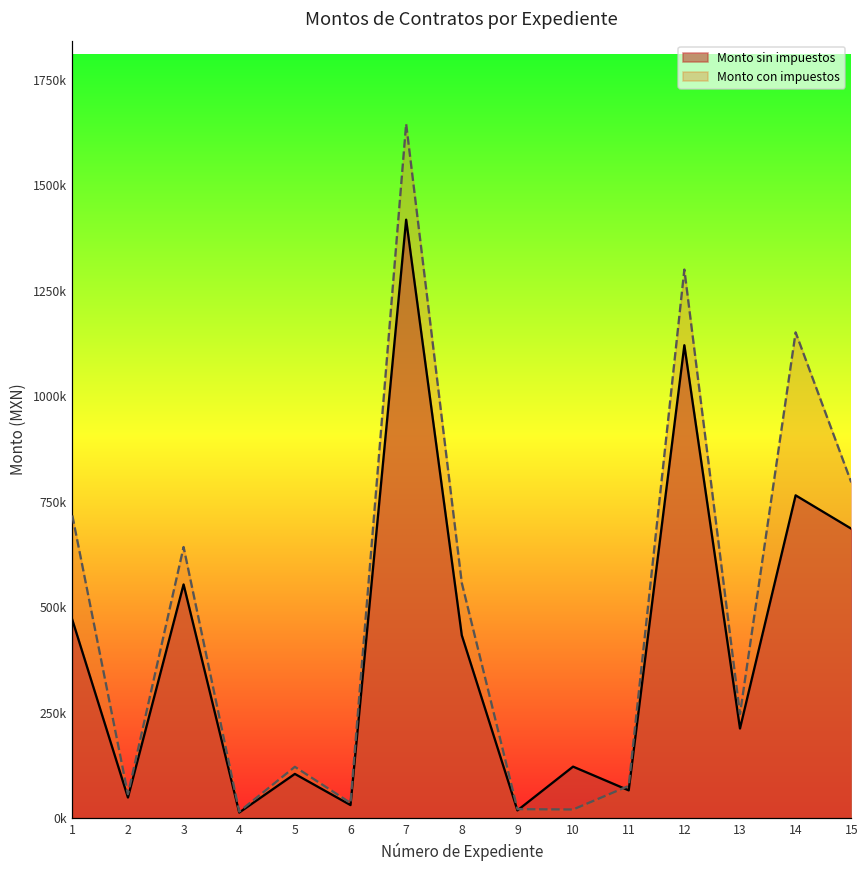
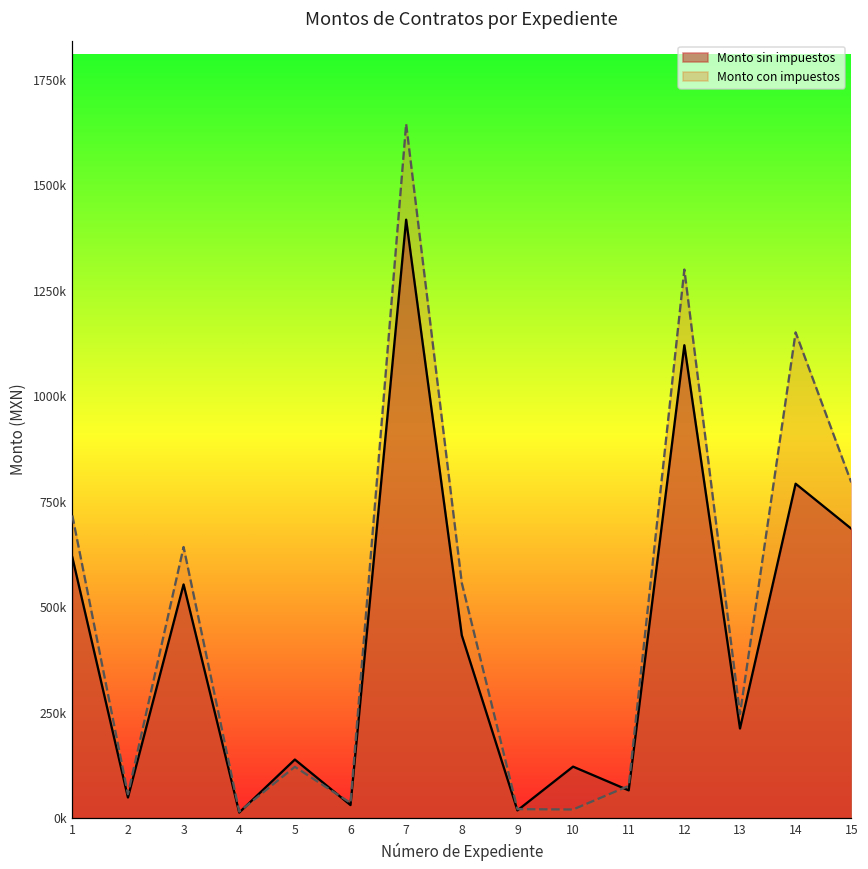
Monto sin impuestos, 1: 470000 -> 620000
Monto sin impuestos, 5: 110000 -> 140000
Monto sin impuestos, 14: 770000 -> 790000
